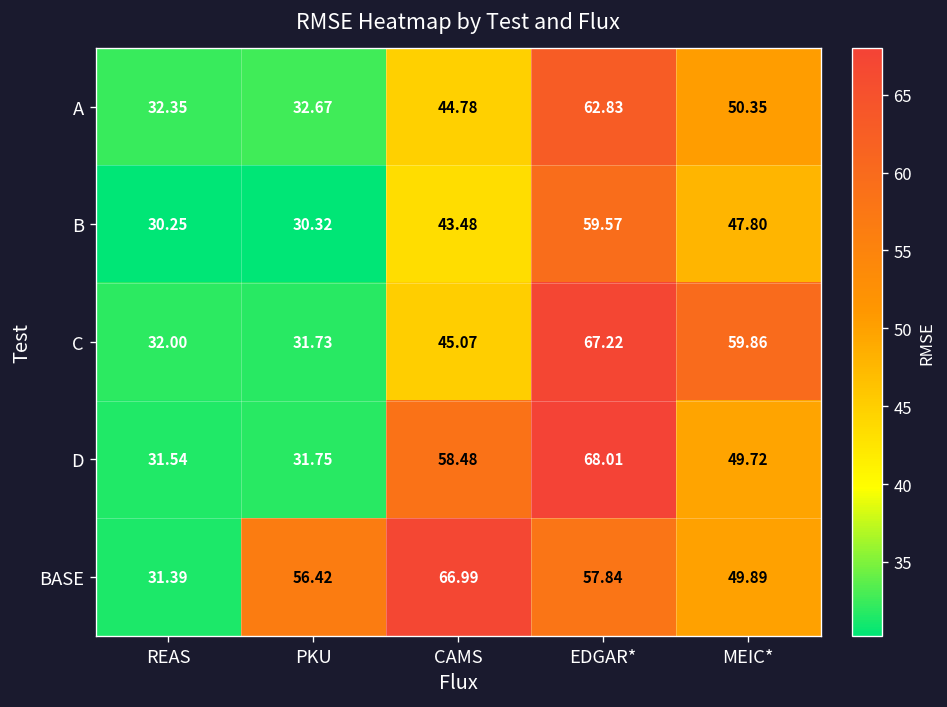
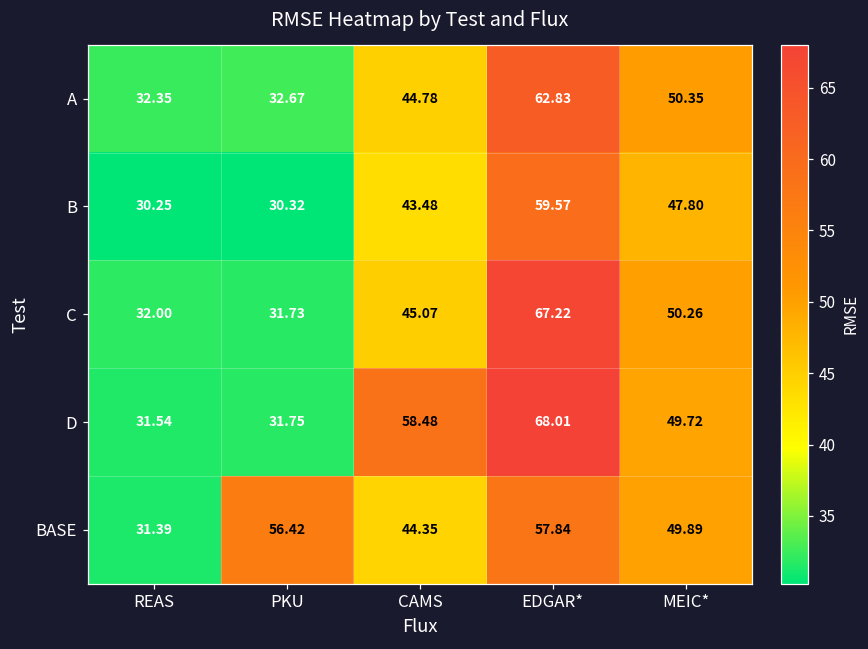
C, MEIC*: 59.86 -> 50.26
BASE, CAMS: 66.99 -> 44.35
